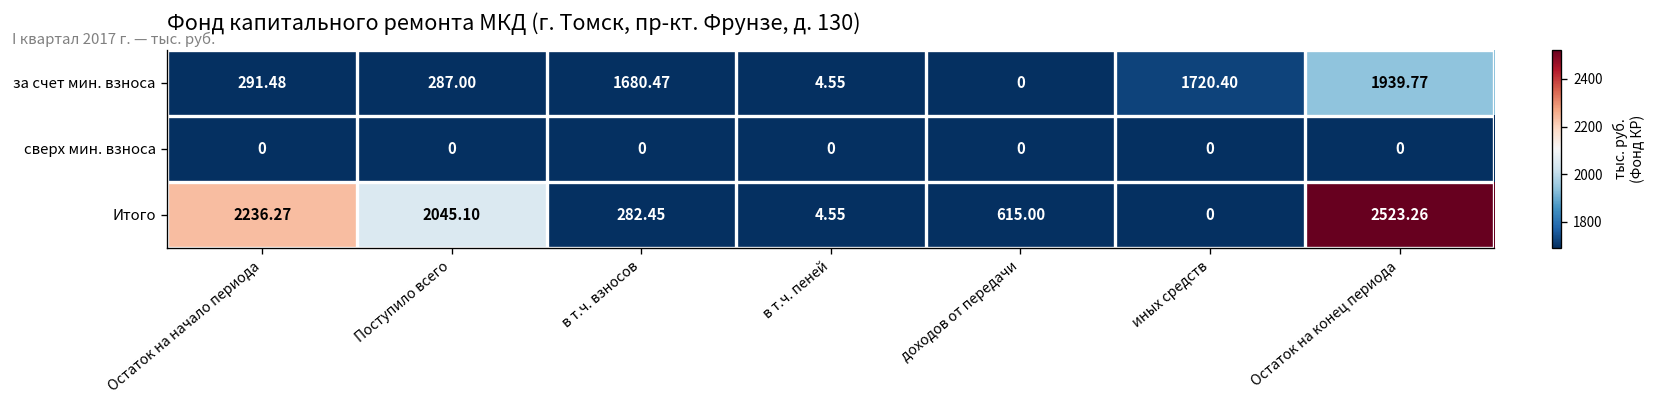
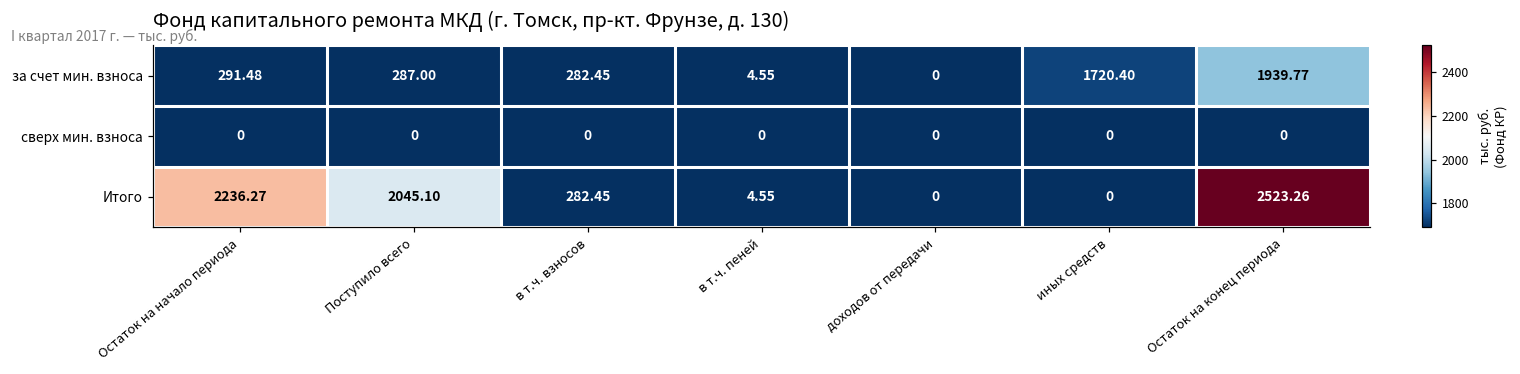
за счет мин. взноса, в т.ч. взносов: 1680.47 -> 282.45
Итого, доходов от передачи: 615.00 -> 0
